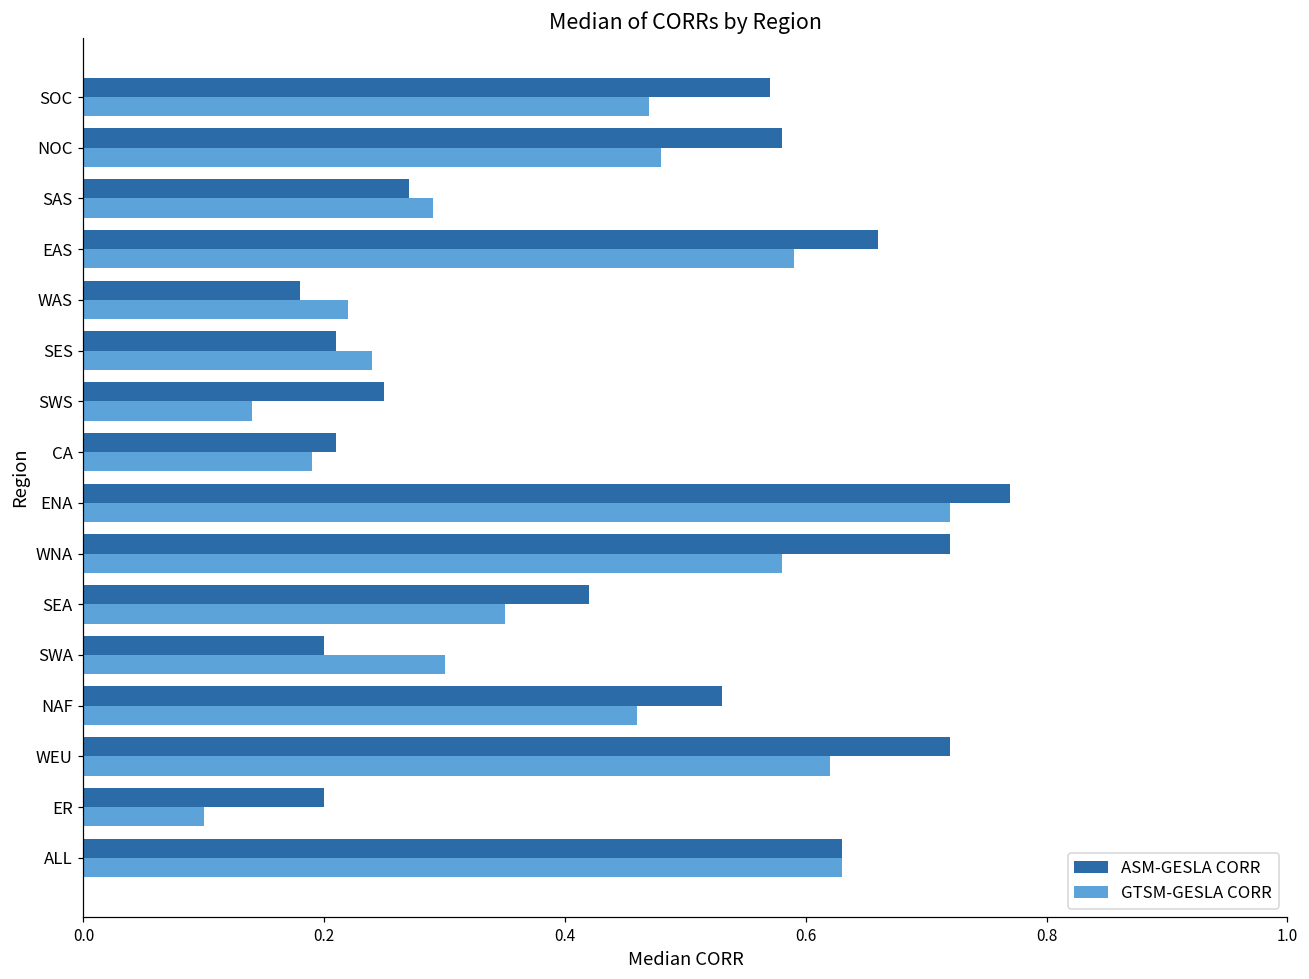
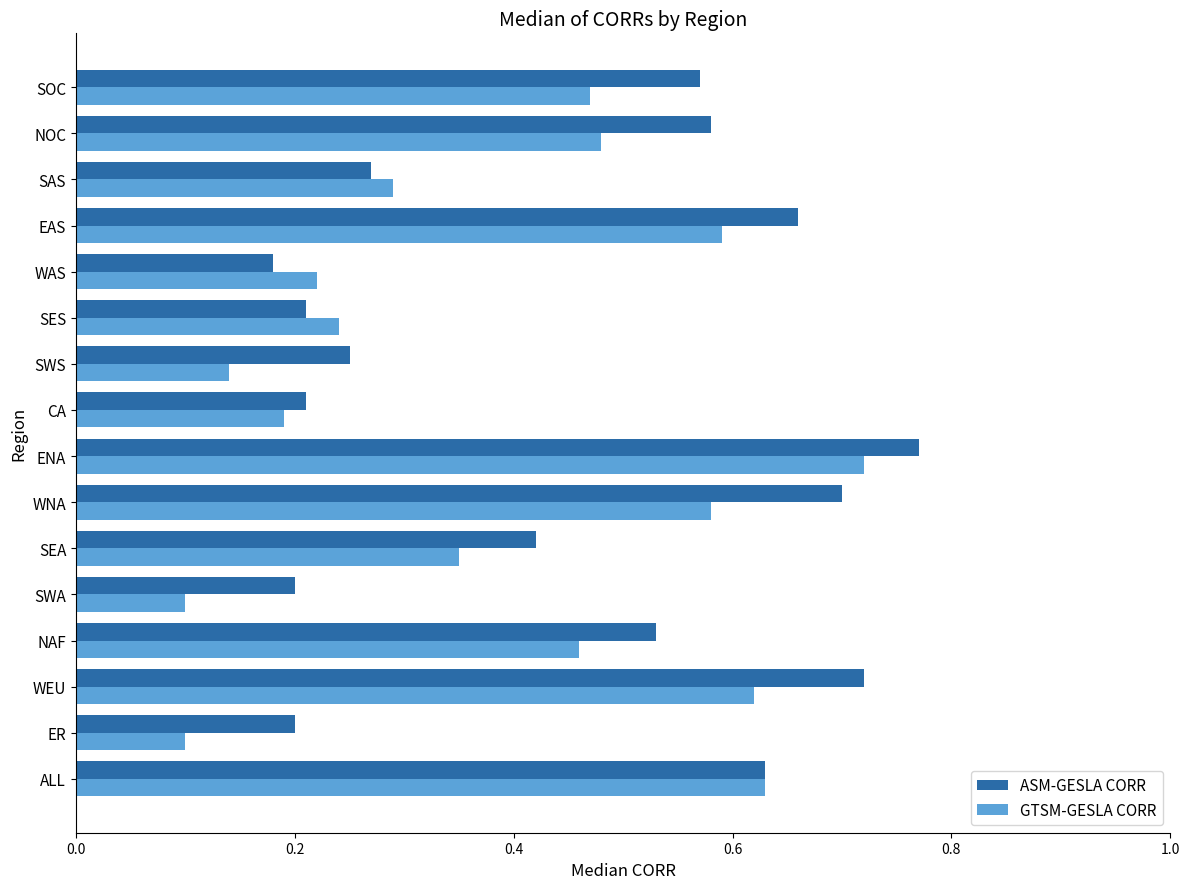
ASM-GESLA CORR, WNA: 0.72 -> 0.70
GTSM-GESLA CORR, SWA: 0.3 -> 0.1
